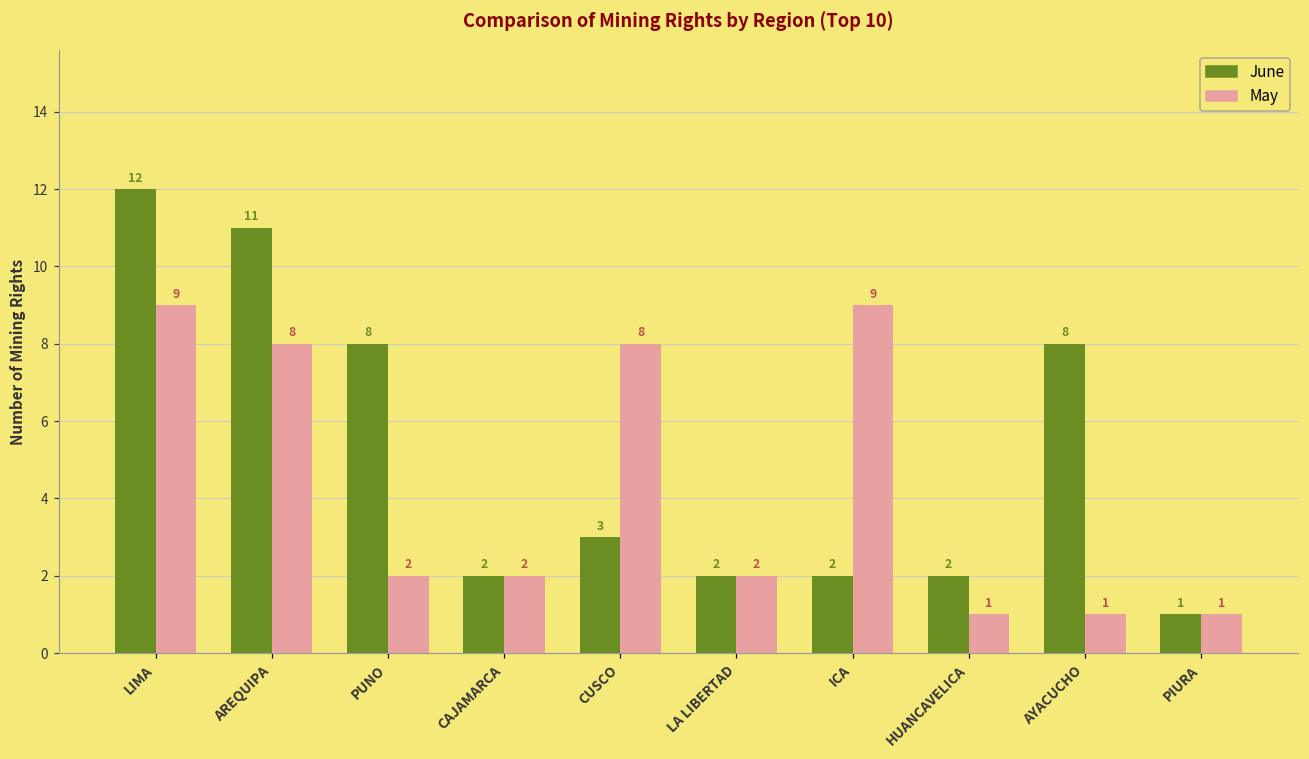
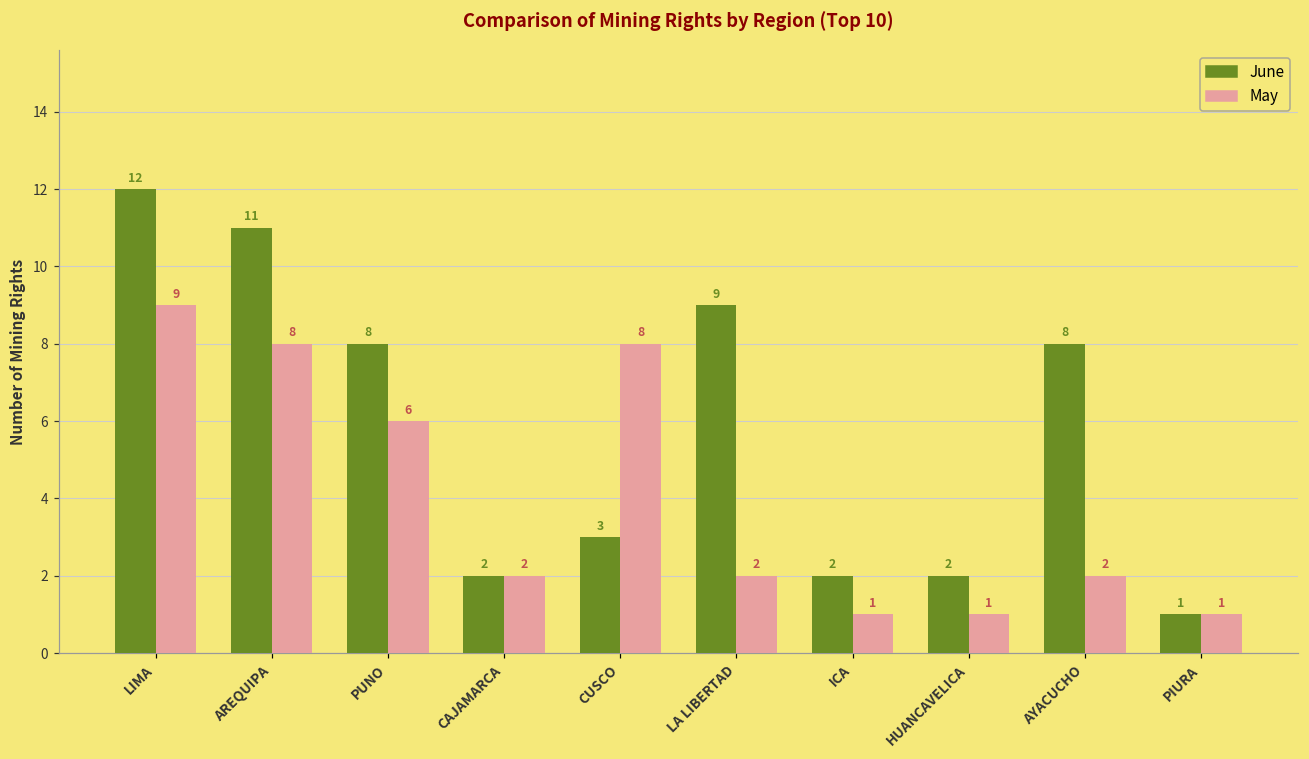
May, PUNO: 2 -> 6
June, LA LIBERTAD: 2 -> 9
May, ICA: 9 -> 1
May, AYACUCHO: 1 -> 2
